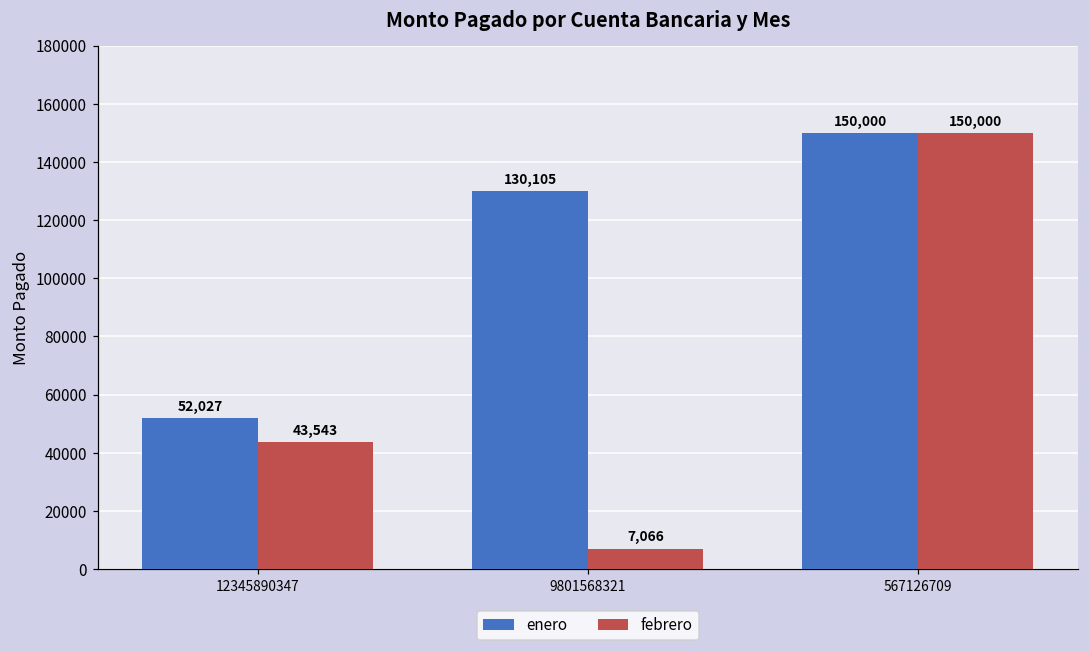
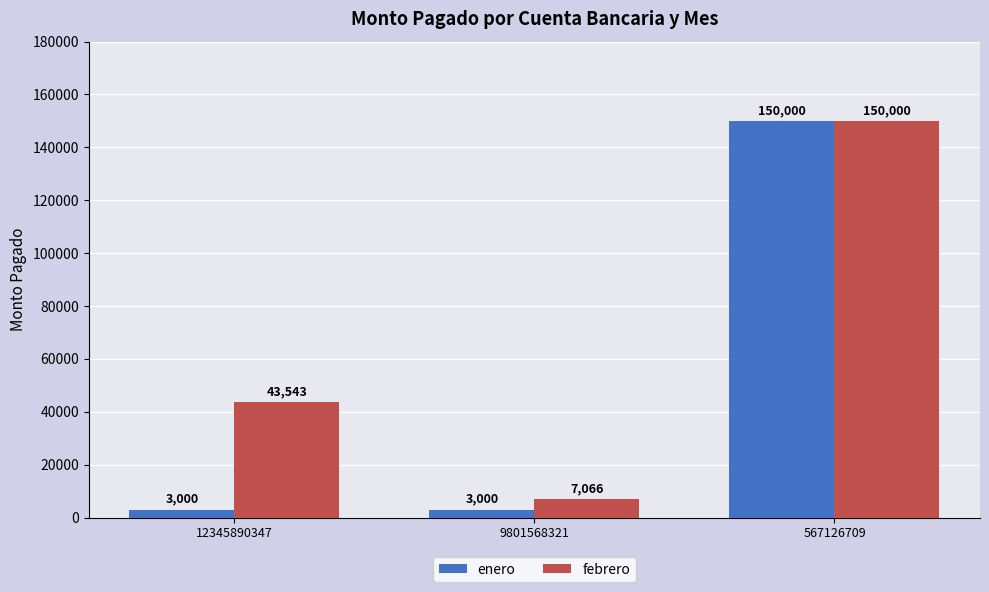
enero, 12345890347: 52,027 -> 3,000
enero, 9801568321: 130,105 -> 3,000
